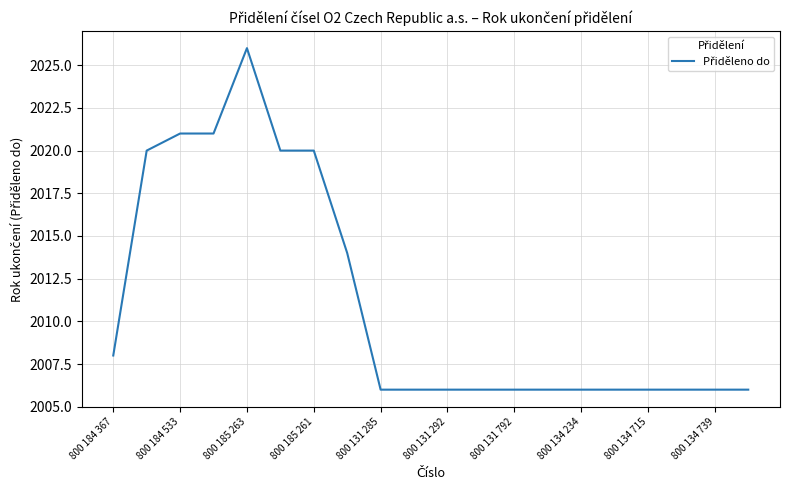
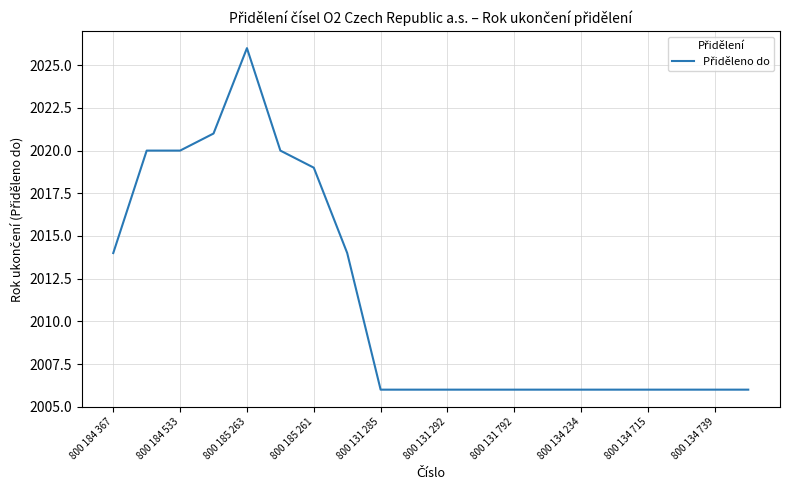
800 184 367: 2008 -> 2014
800 184 533: 2021 -> 2020
800 185 261: 2020 -> 2019
